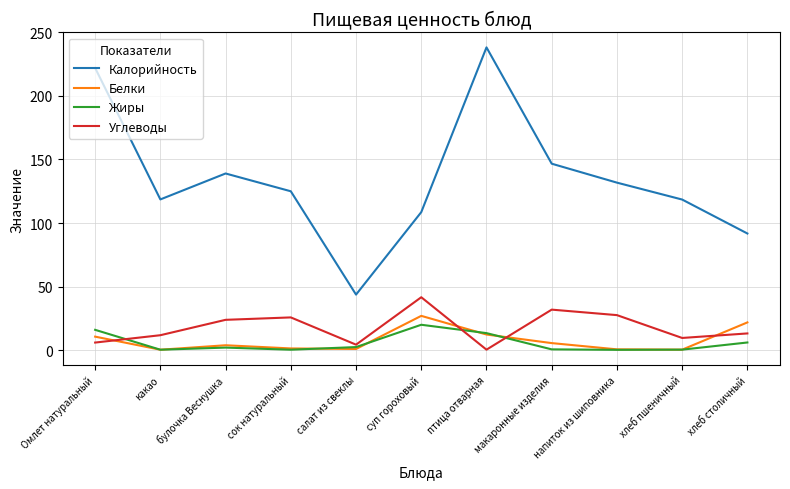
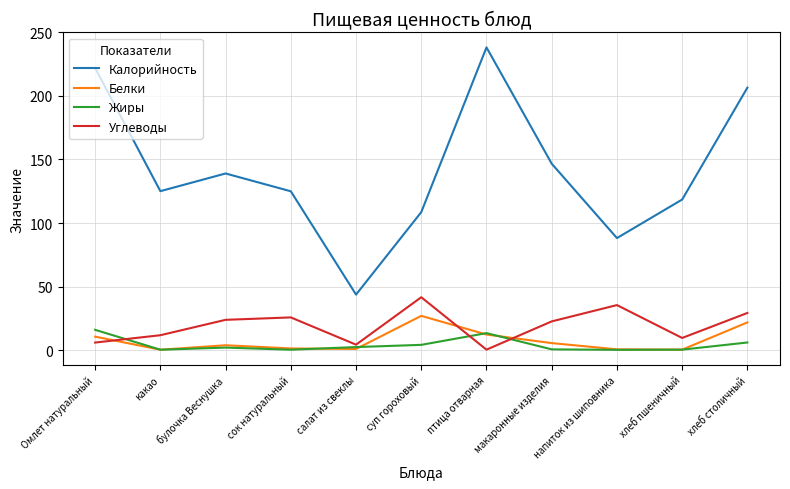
Калорийность, какао: 119 -> 125
Жиры, суп гороховый: 20 -> 4
Углеводы, макаронные изделия: 32 -> 23
Калорийность, напиток из шиповника: 132 -> 88
Углеводы, напиток из шиповника: 28 -> 36
Калорийность, хлеб столичный: 92 -> 207
Углеводы, хлеб столичный: 13 -> 29
